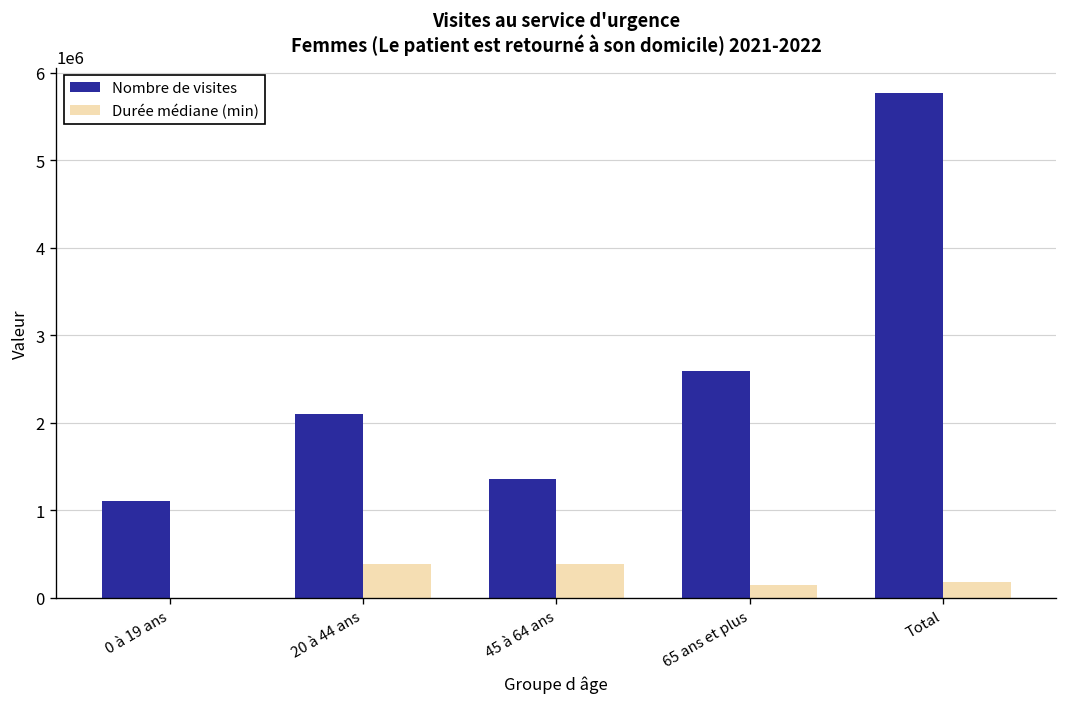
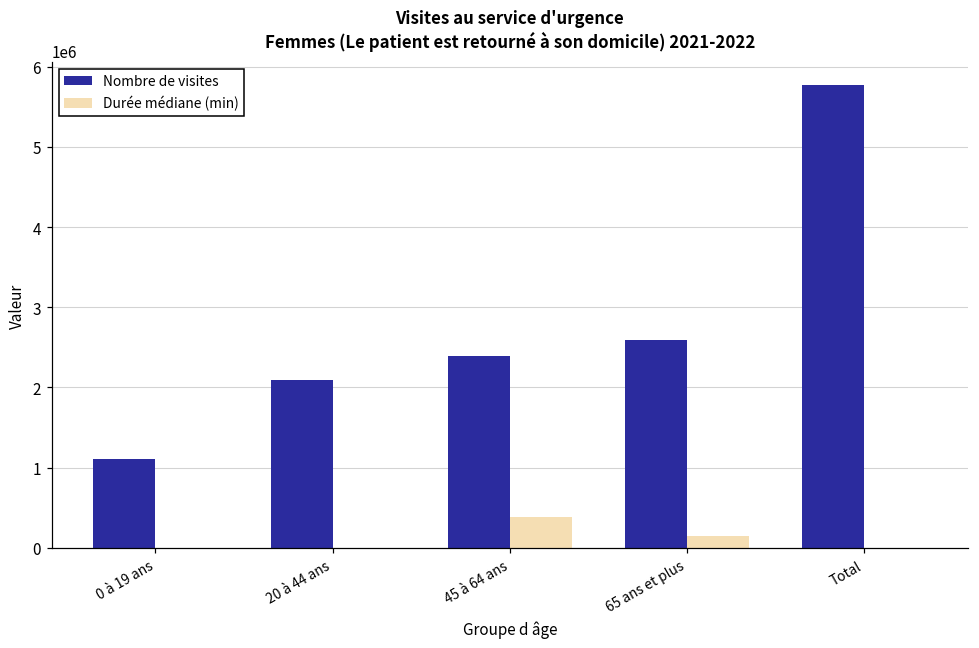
Durée médiane (min), 20 à 44 ans: 400000 -> 0
Nombre de visites, 45 à 64 ans: 1400000 -> 2400000
Durée médiane (min), Total: 200000 -> 0
